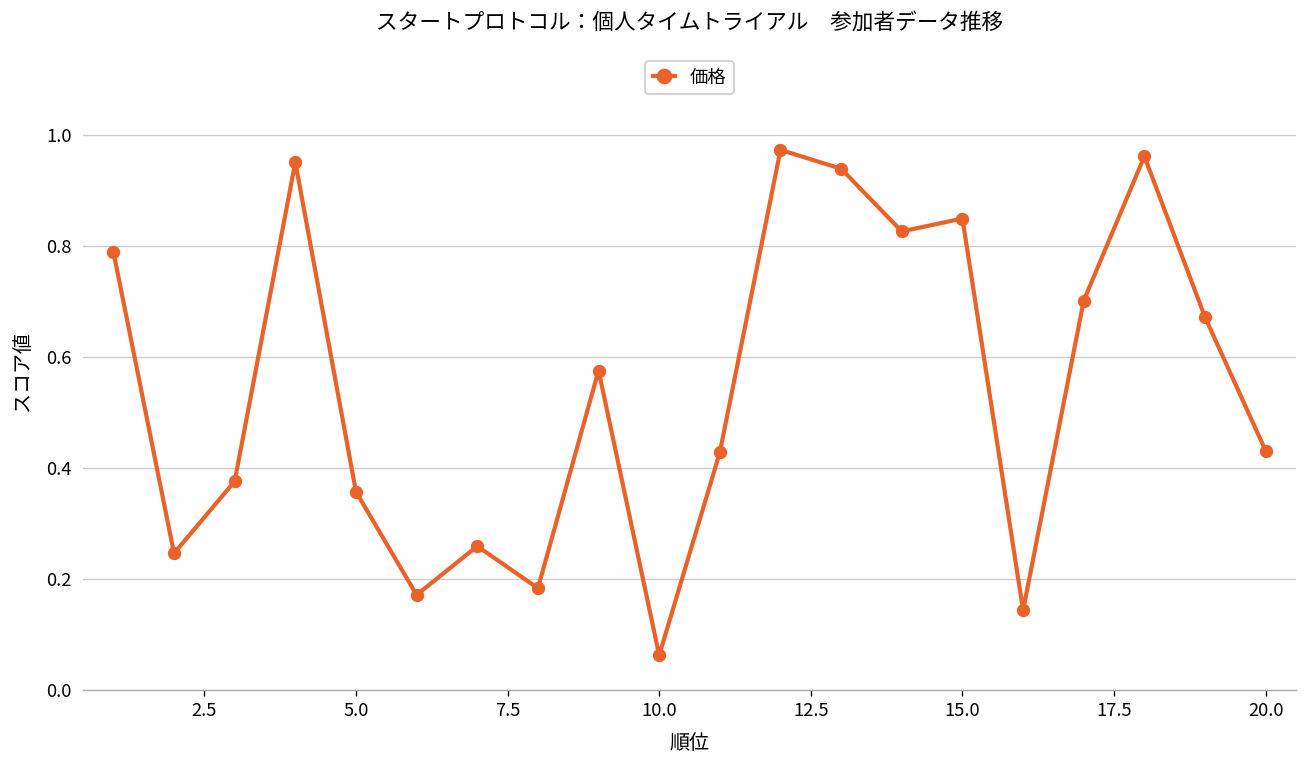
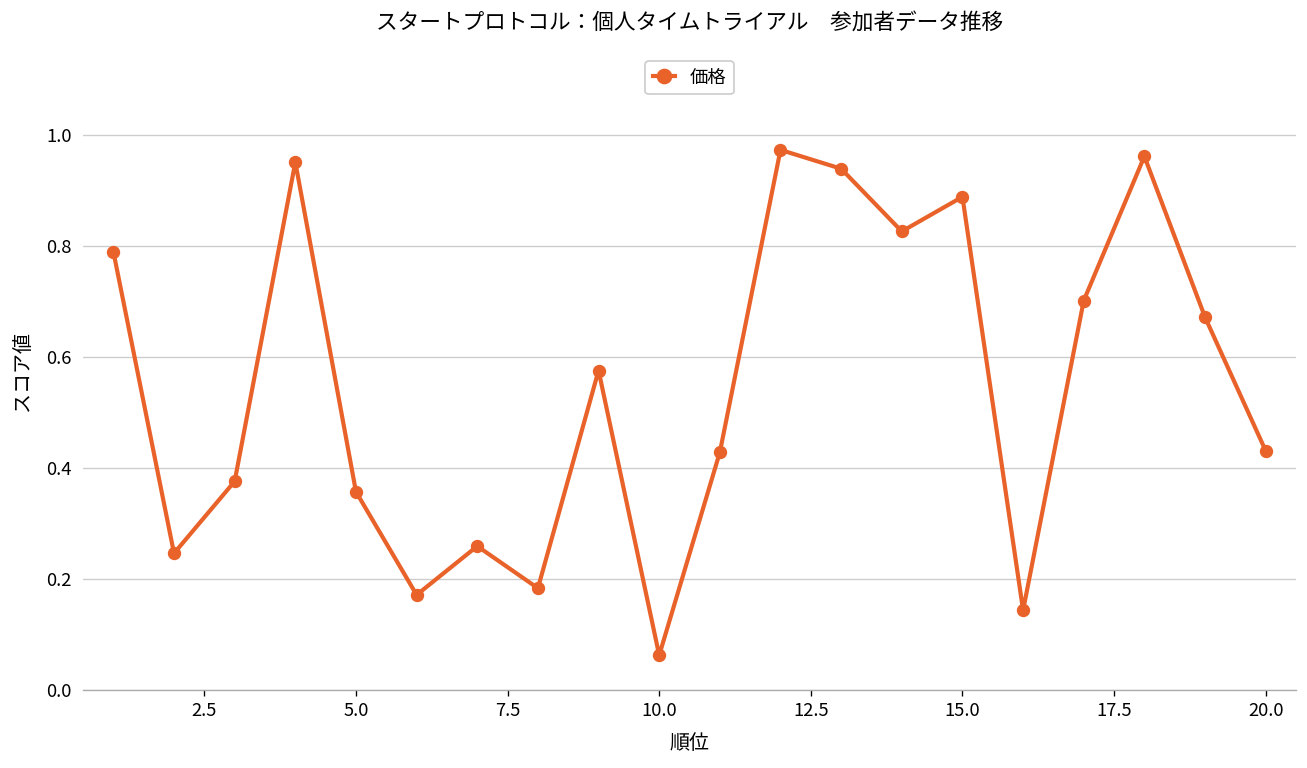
15.0: 0.85 -> 0.89
